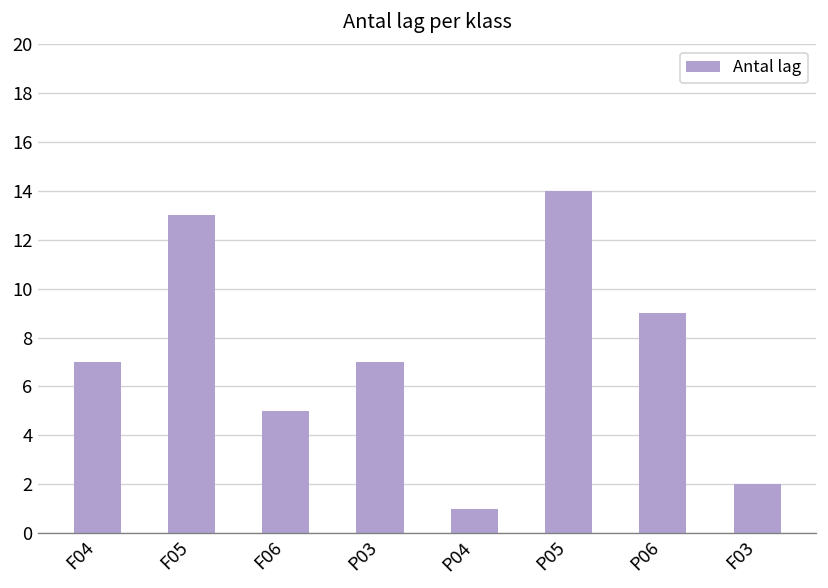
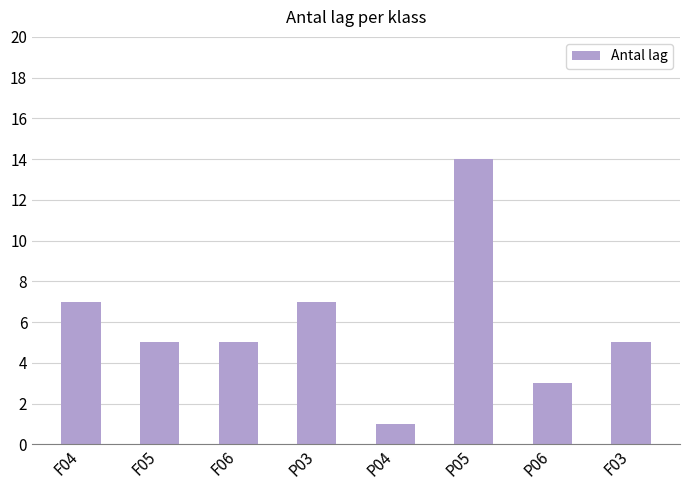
F05: 13 -> 5
P06: 9 -> 3
F03: 2 -> 5
